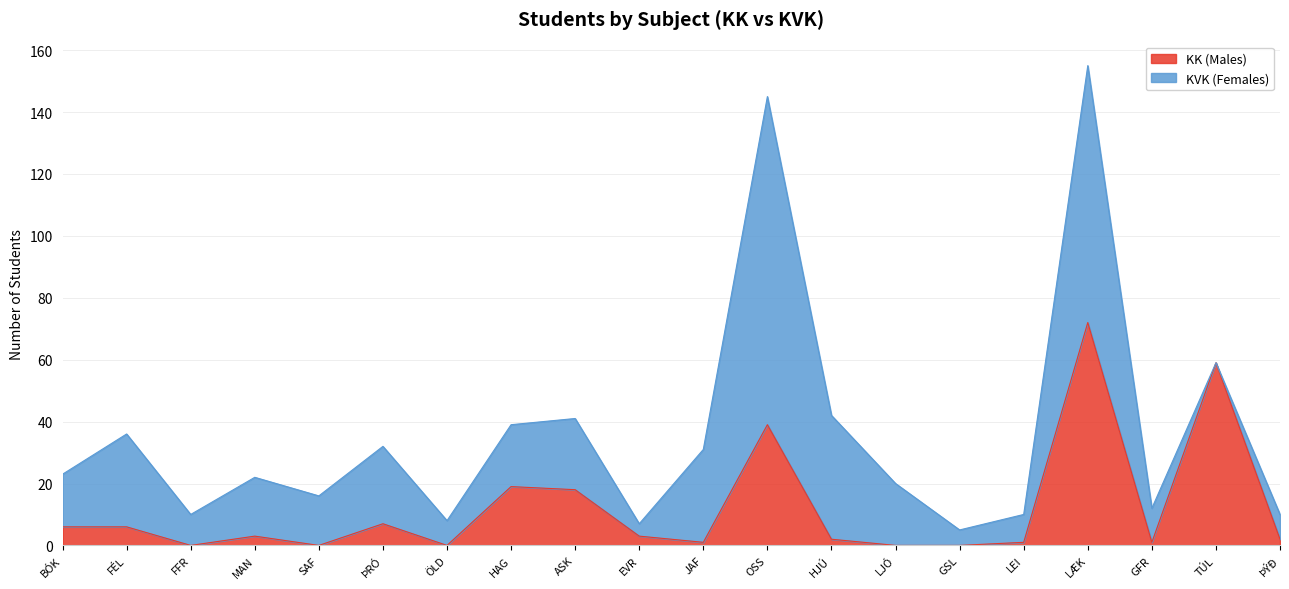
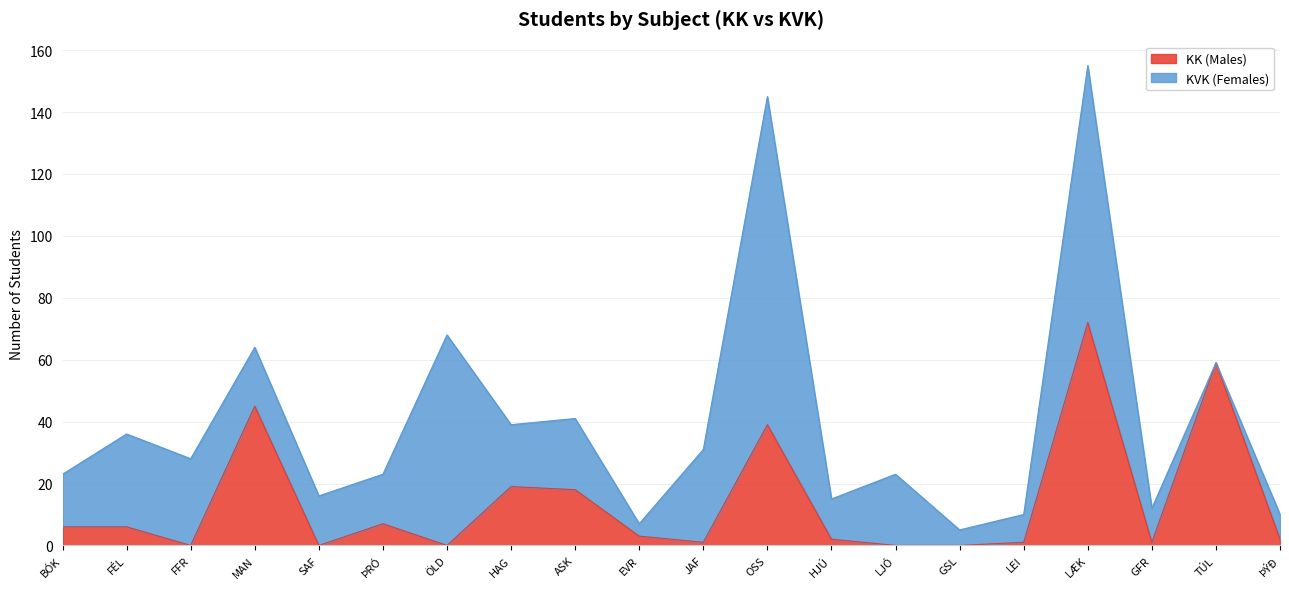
KVK (Females), FFR: 10 -> 28
KK (Males), MAN: 3 -> 45
KVK (Females), ÞRÓ: 25 -> 16
KVK (Females), ÖLD: 8 -> 68
KVK (Females), HJÚ: 40 -> 13
KVK (Females), LJÓ: 20 -> 23
